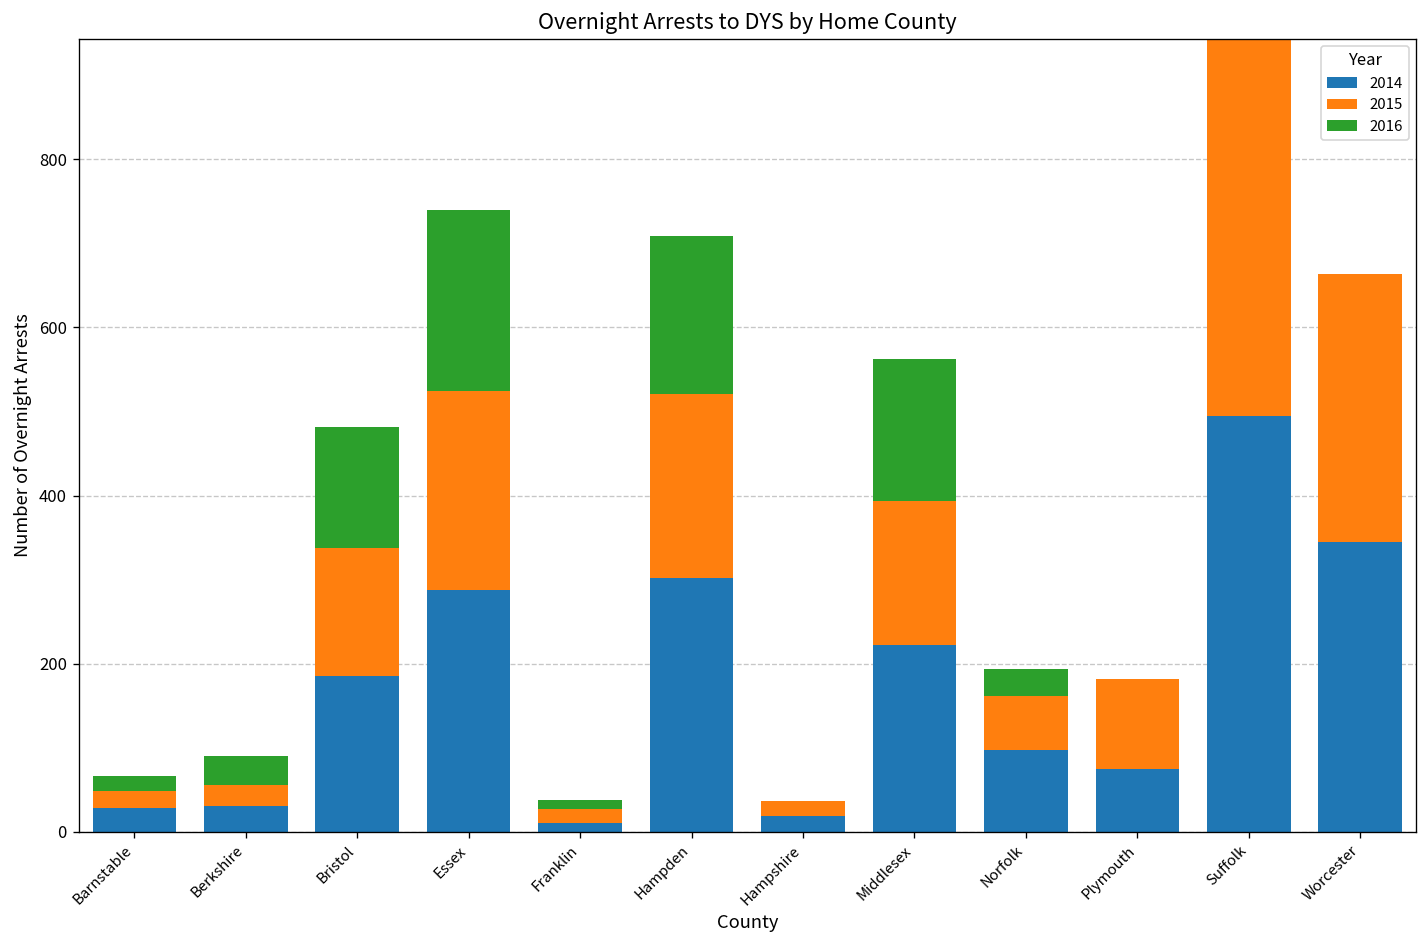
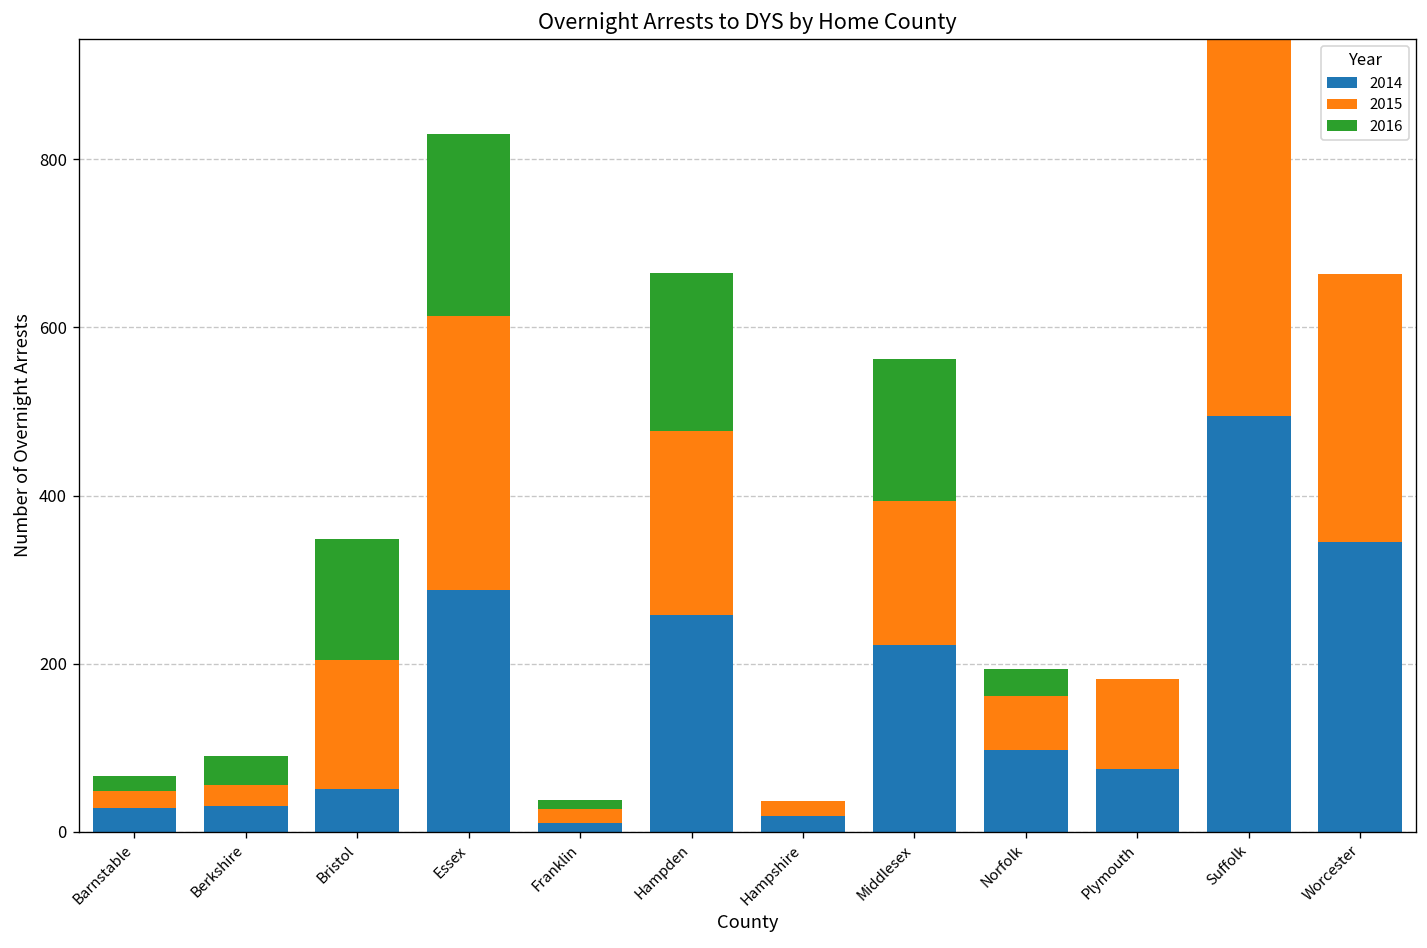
2014, Bristol: 190 -> 50
2015, Essex: 240 -> 330
2014, Hampden: 300 -> 260
